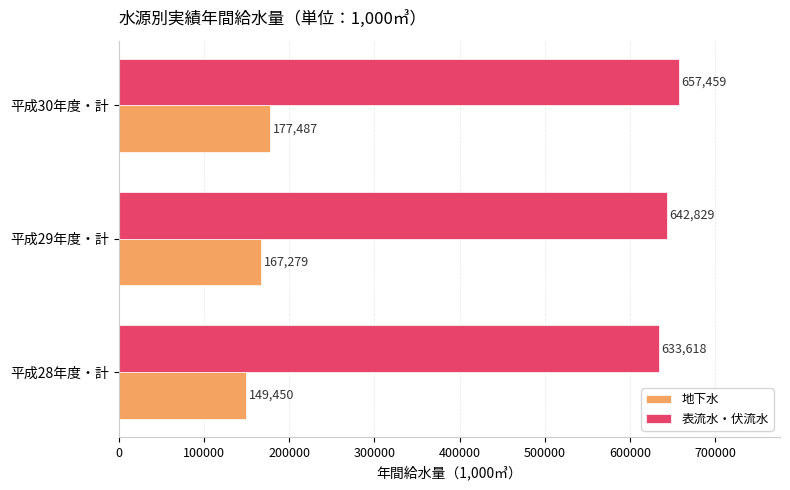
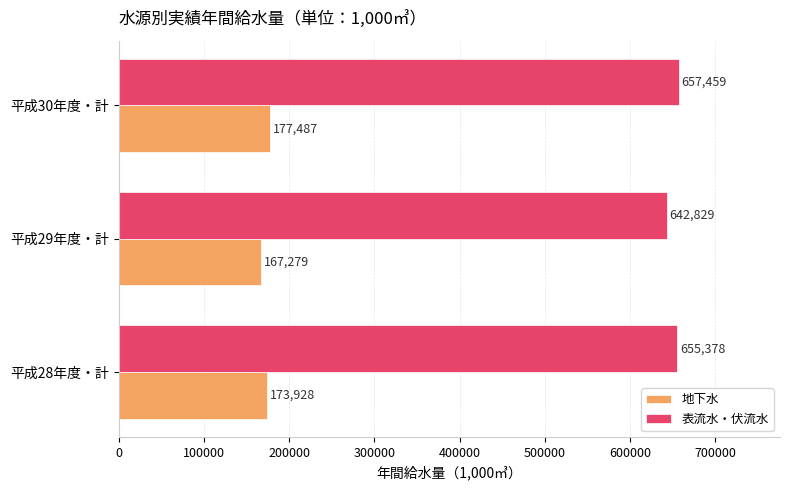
表流水・伏流水, 平成28年度・計: 633,618 -> 655,378
地下水, 平成28年度・計: 149,450 -> 173,928
